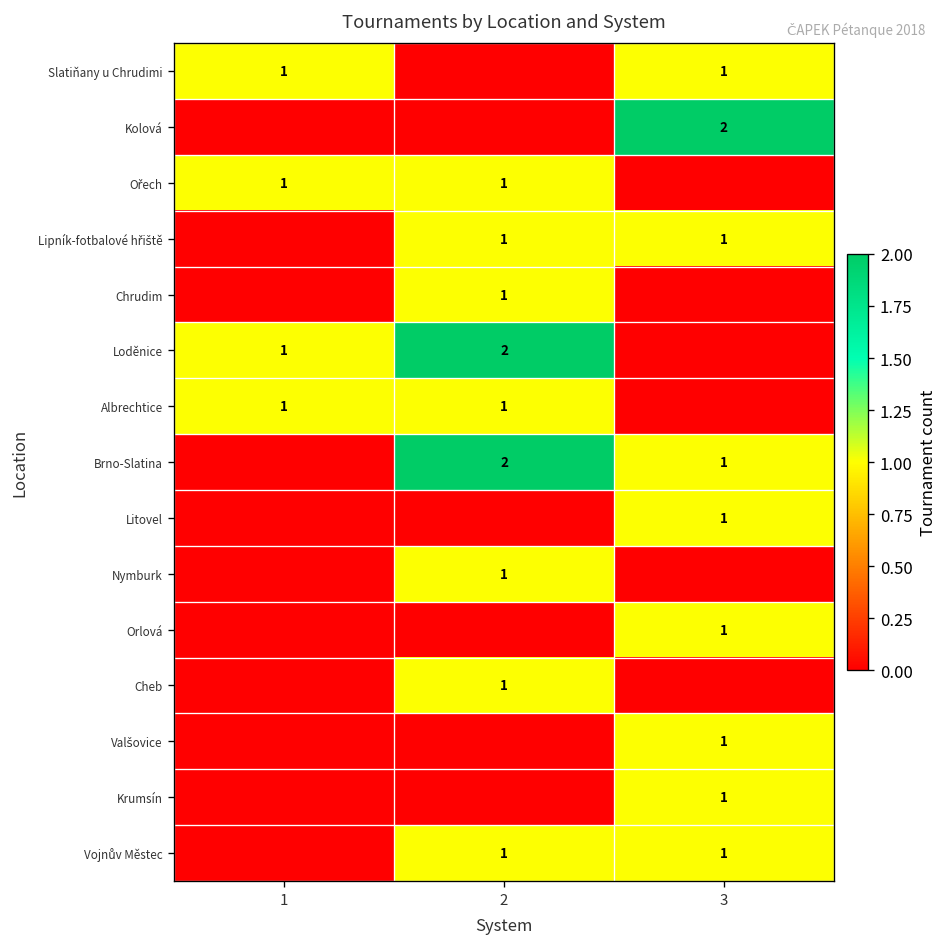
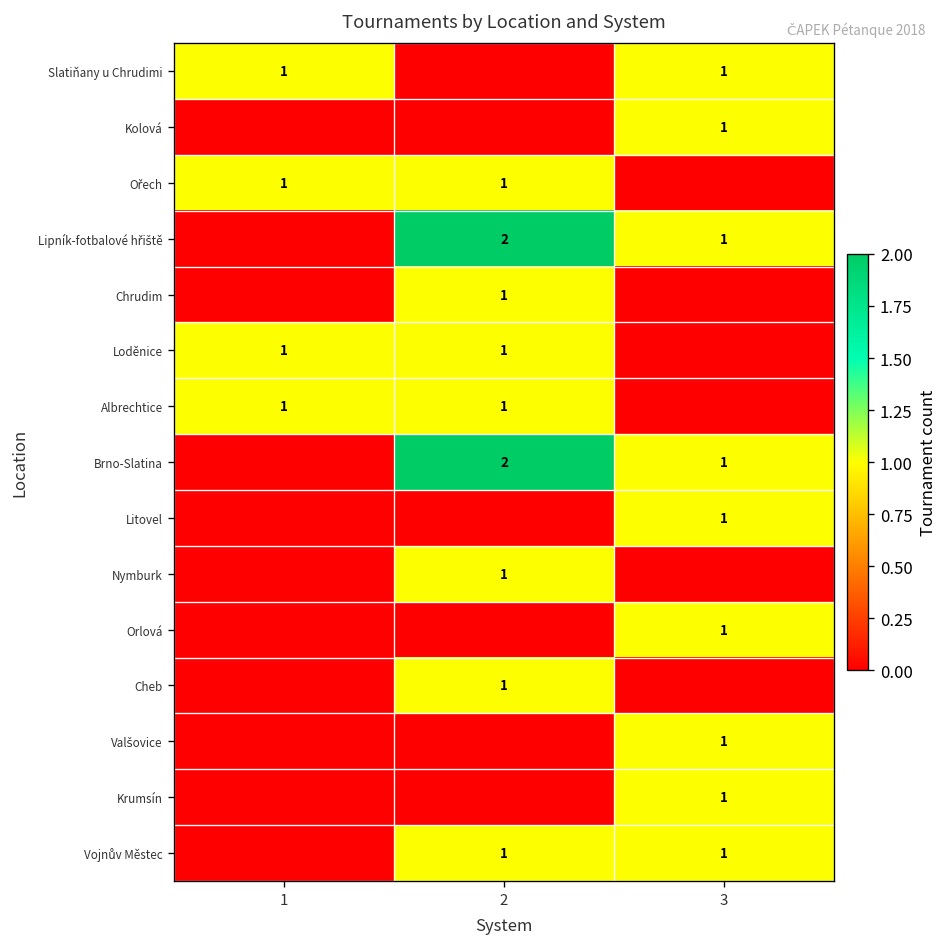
Kolová, 3: 2 -> 1
Lipník-fotbalové hřiště, 2: 1 -> 2
Loděnice, 2: 2 -> 1
